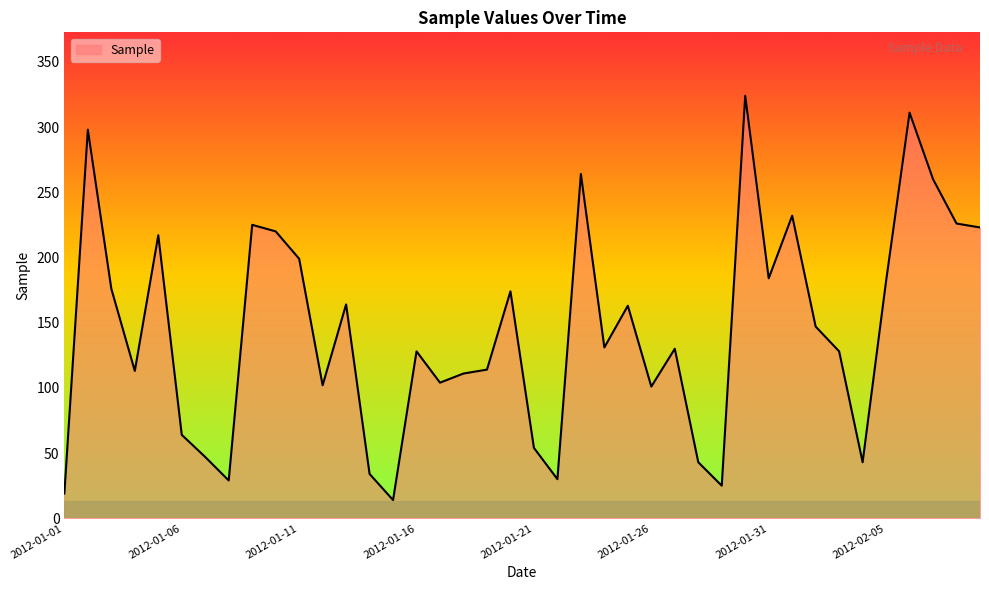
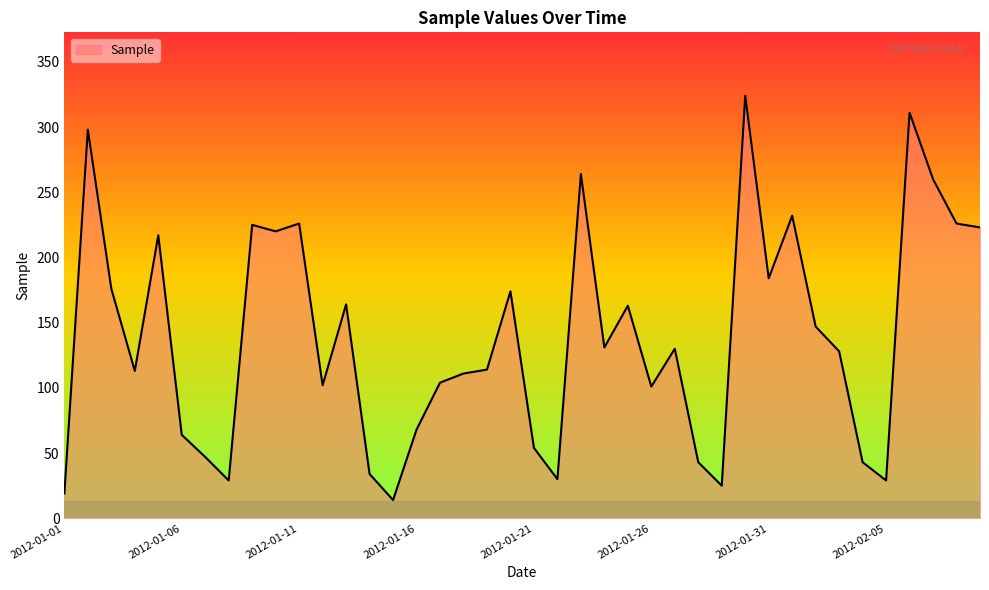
2012-01-11: 199 -> 226
2012-01-16: 128 -> 68
2012-02-05: 182 -> 29
